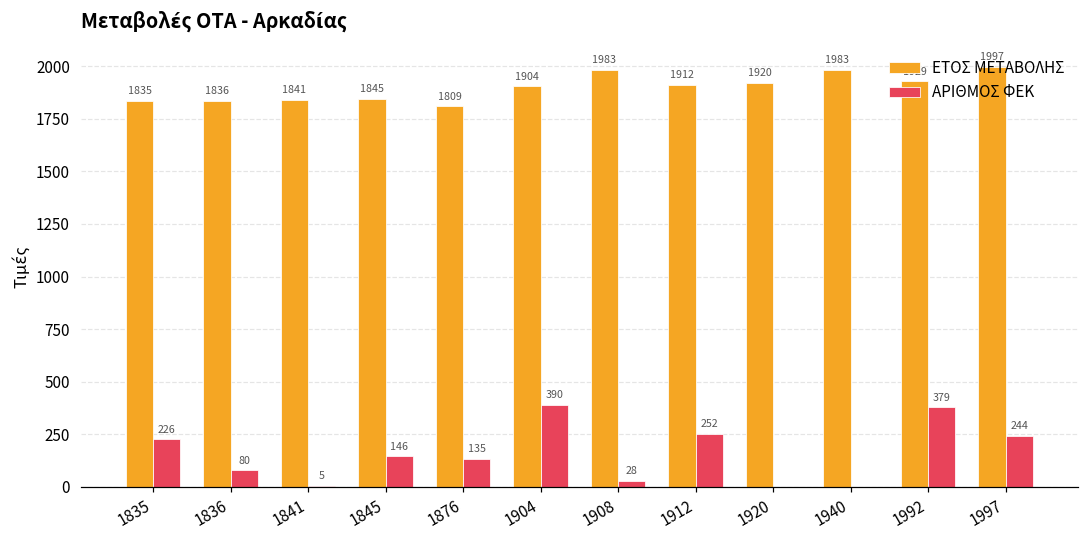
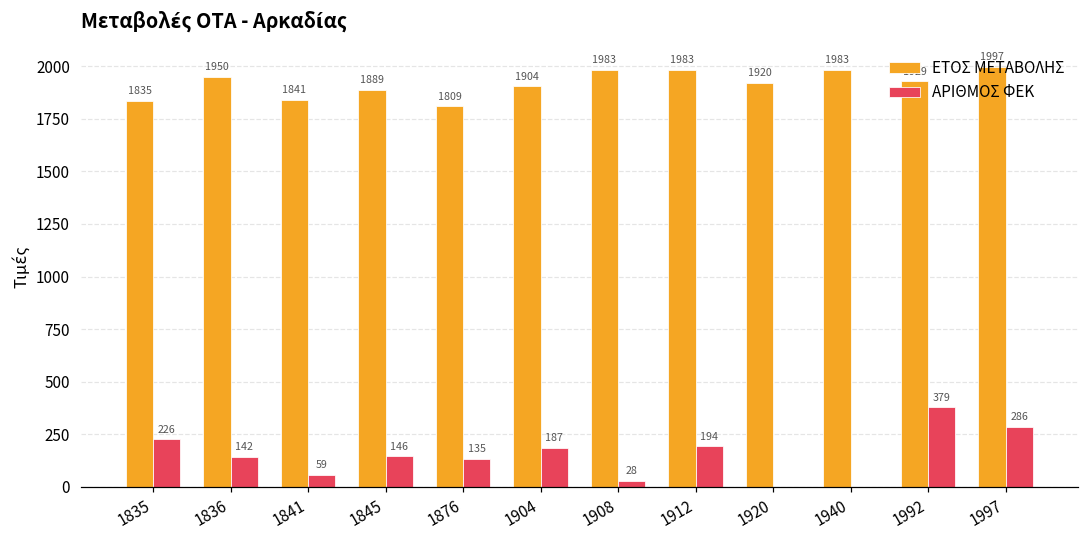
ΕΤΟΣ ΜΕΤΑΒΟΛΗΣ, 1836: 1836 -> 1950
ΑΡΙΘΜΟΣ ΦΕΚ, 1836: 80 -> 142
ΑΡΙΘΜΟΣ ΦΕΚ, 1841: 5 -> 59
ΕΤΟΣ ΜΕΤΑΒΟΛΗΣ, 1845: 1845 -> 1889
ΑΡΙΘΜΟΣ ΦΕΚ, 1904: 390 -> 187
ΕΤΟΣ ΜΕΤΑΒΟΛΗΣ, 1912: 1912 -> 1983
ΑΡΙΘΜΟΣ ΦΕΚ, 1912: 252 -> 194
ΑΡΙΘΜΟΣ ΦΕΚ, 1997: 244 -> 286
